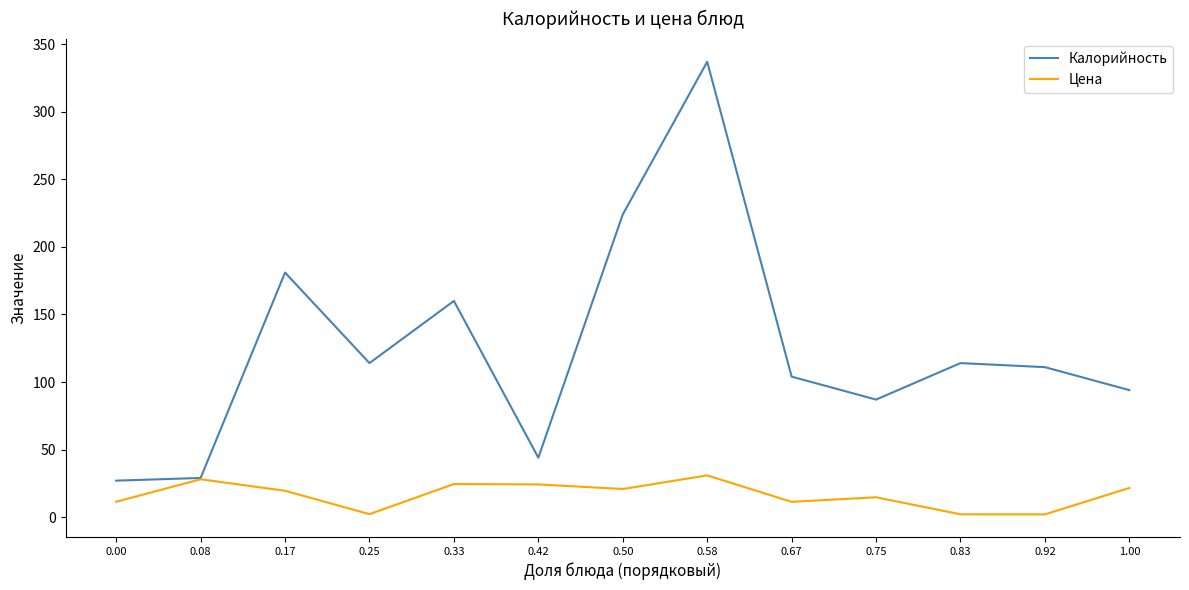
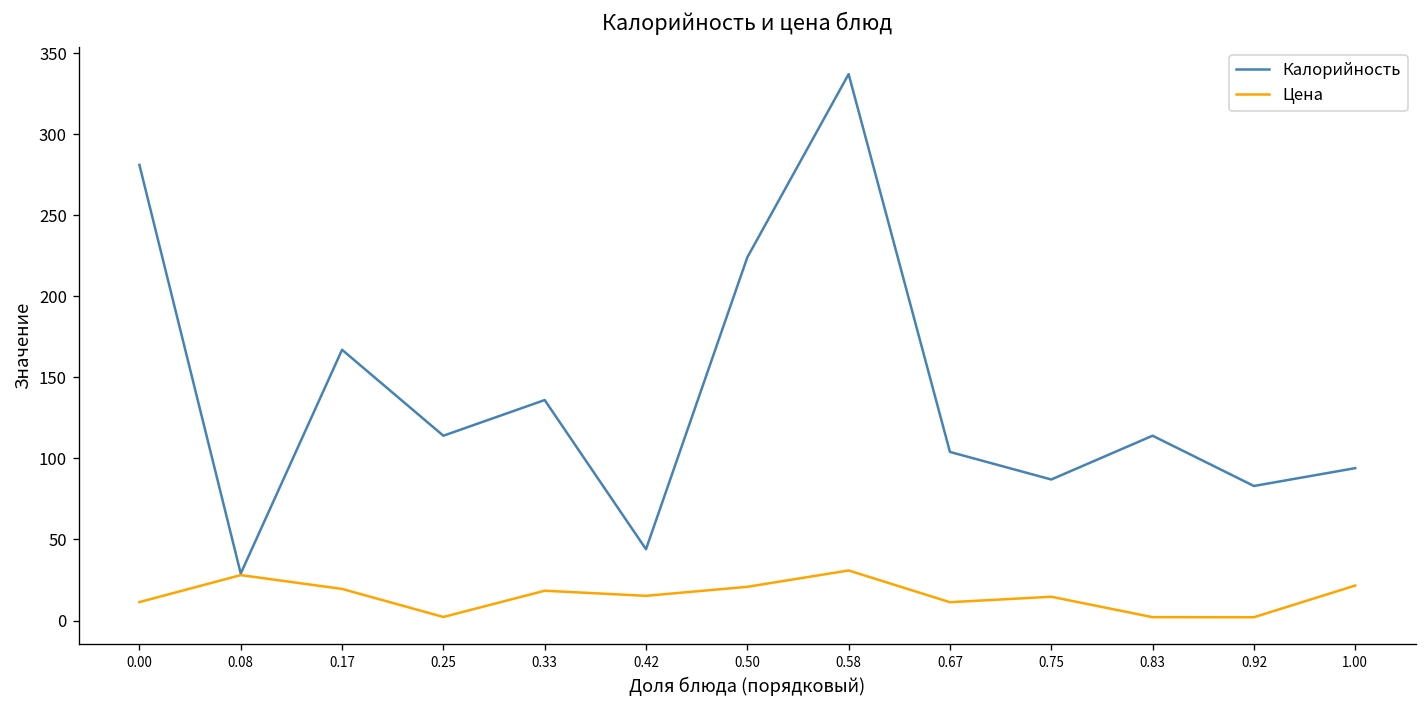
Калорийность, 0.00: 27 -> 281
Калорийность, 0.17: 181 -> 167
Калорийность, 0.33: 160 -> 136
Цена, 0.33: 25 -> 18
Цена, 0.42: 24 -> 15
Калорийность, 0.92: 111 -> 83
